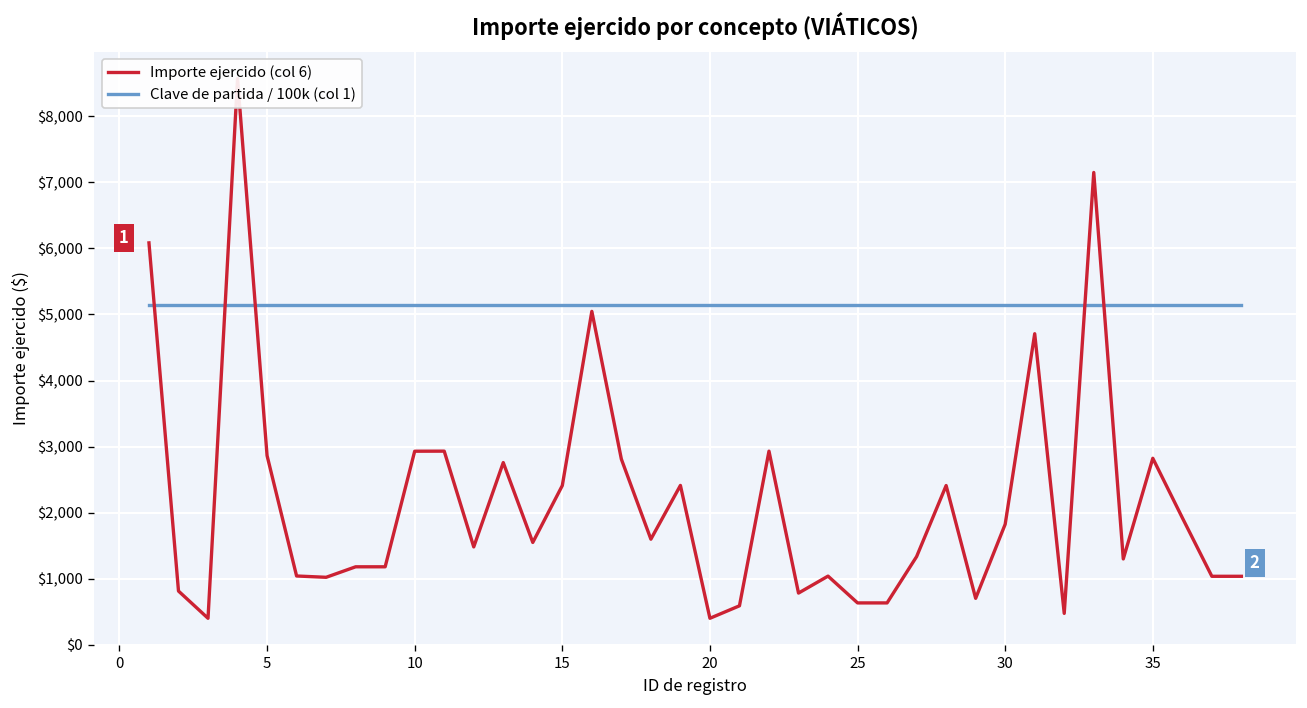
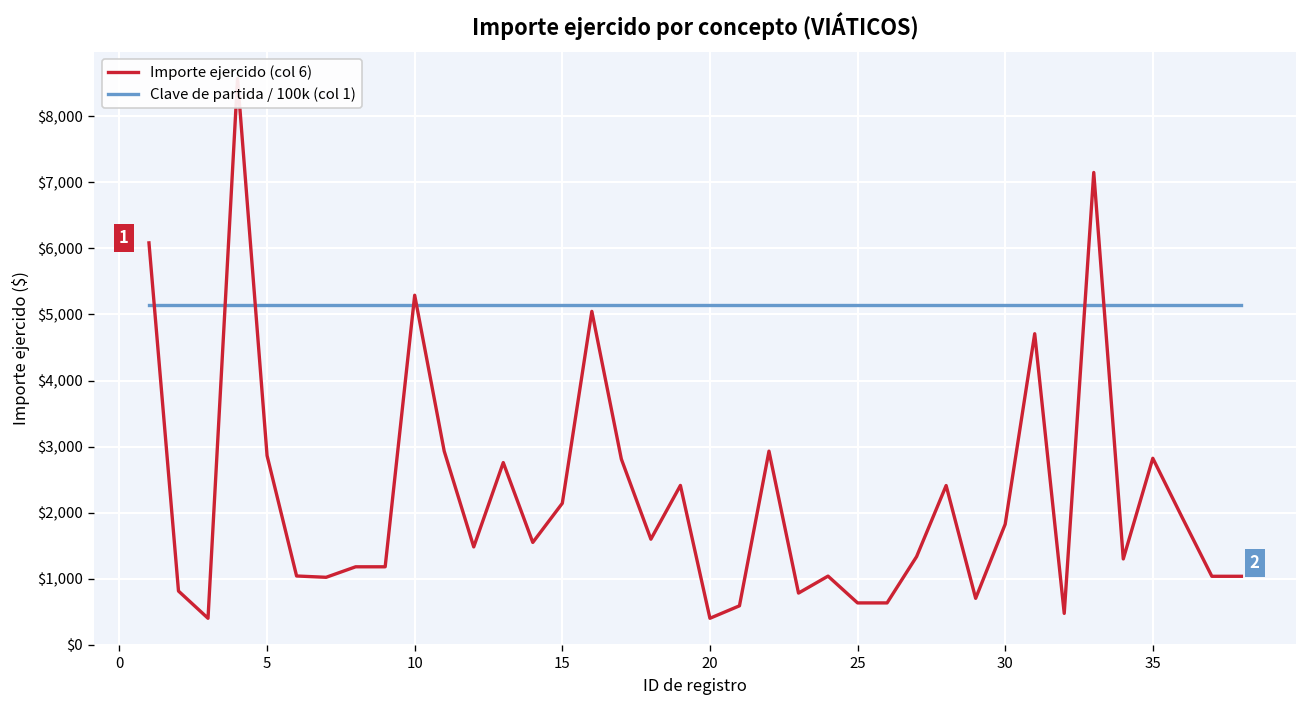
Importe ejercido (col 6), 10: $2,900 -> $5,300
Importe ejercido (col 6), 15: $2,400 -> $2,100
